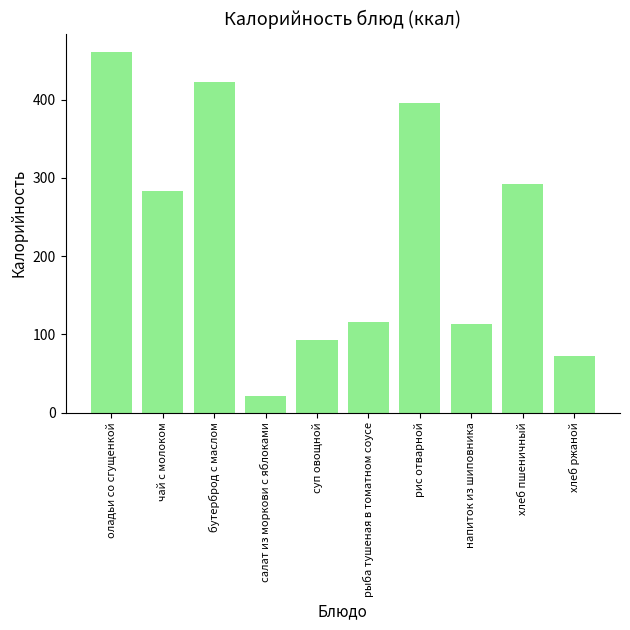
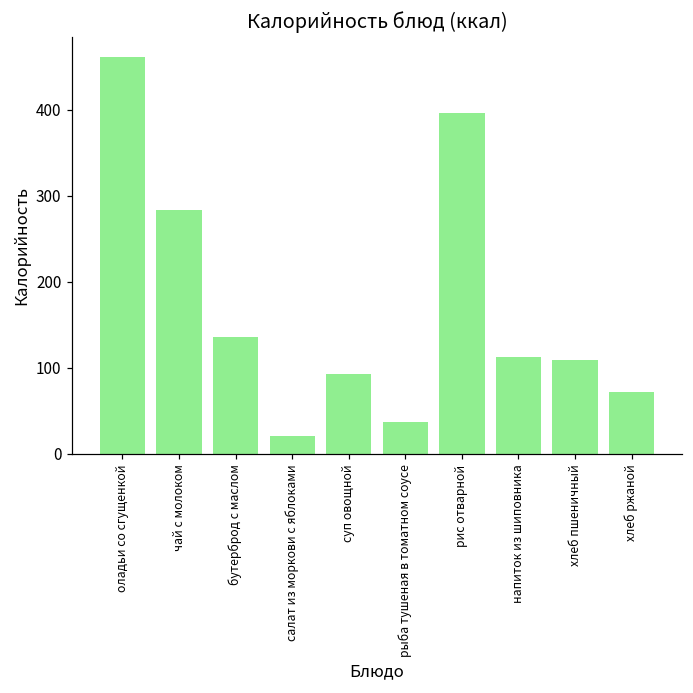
бутерброд с маслом: 420 -> 140
рыба тушеная в томатном соусе: 120 -> 40
хлеб пшеничный: 290 -> 110
